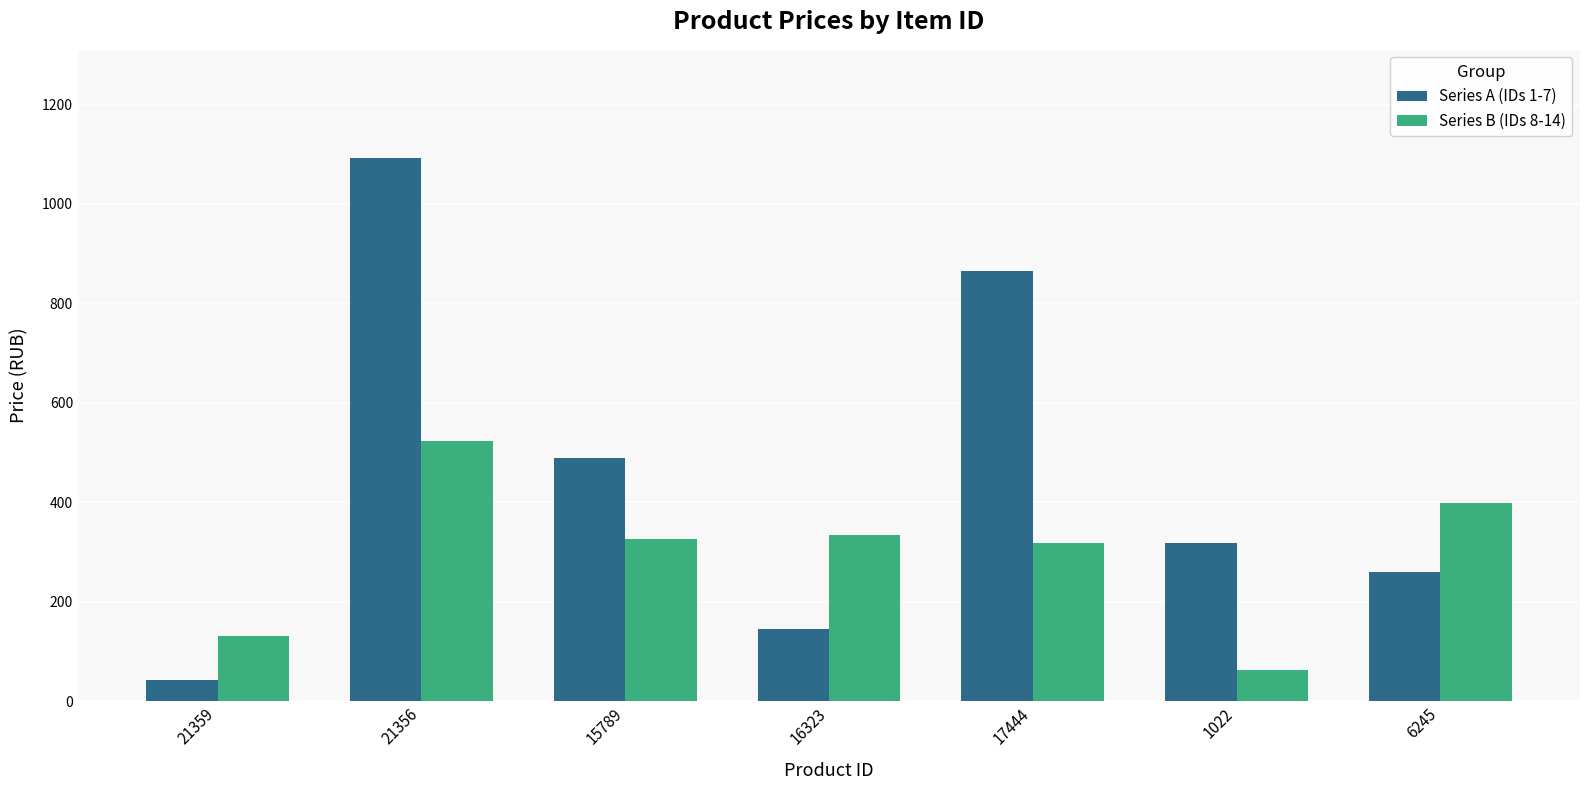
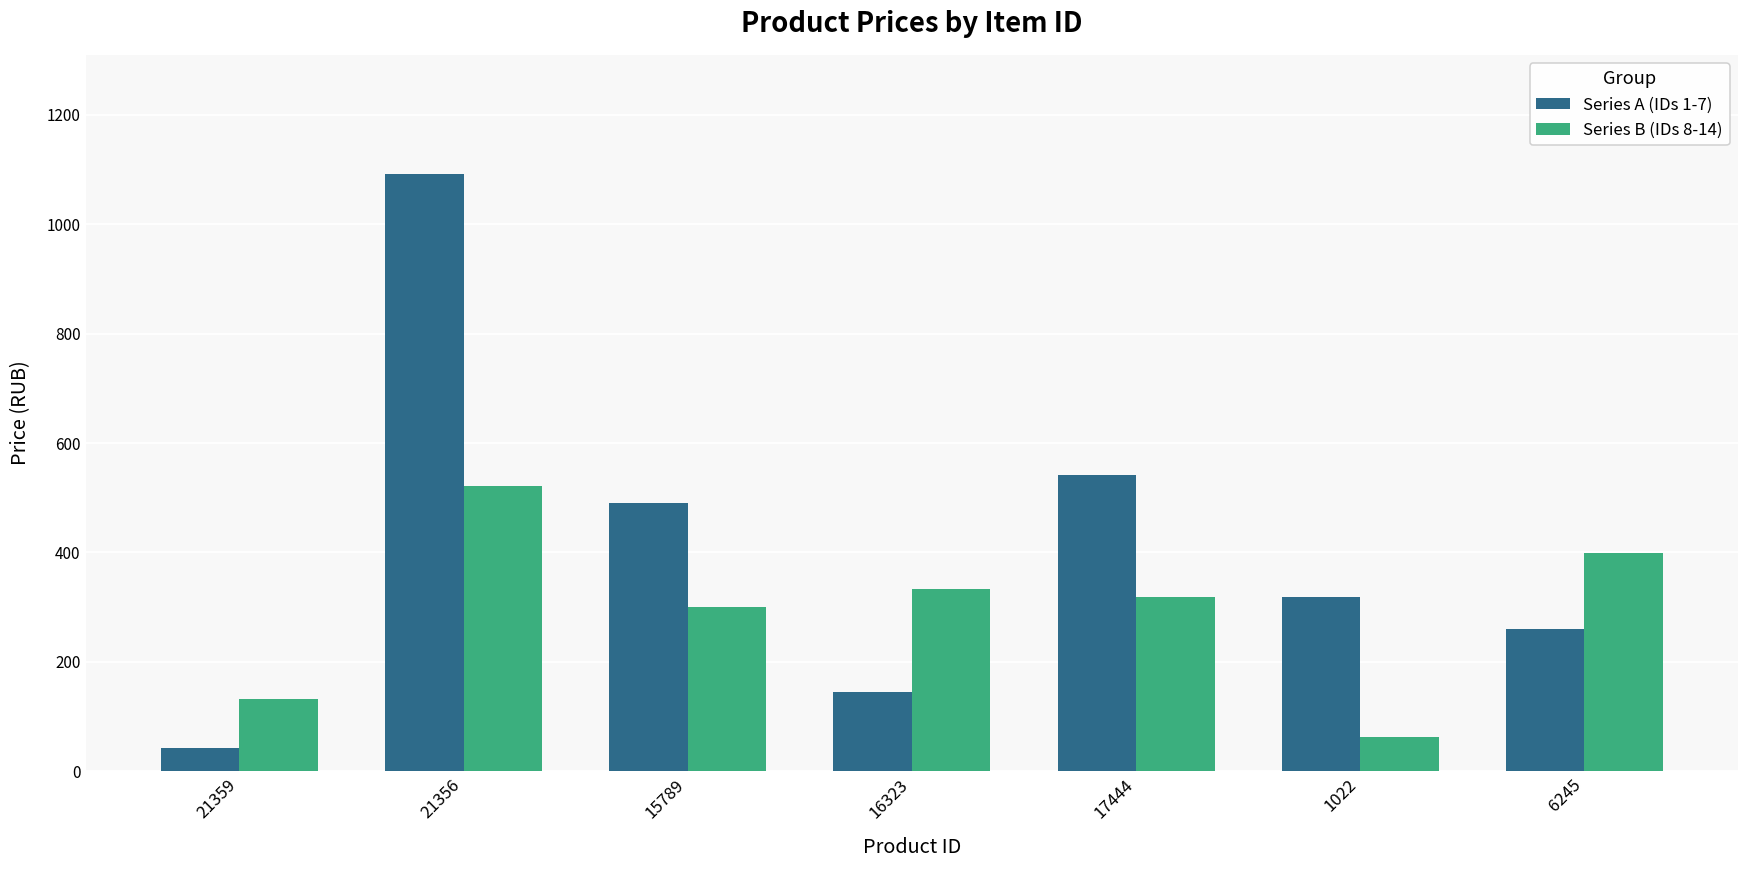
Series B (IDs 8-14), 15789: 330 -> 300
Series A (IDs 1-7), 17444: 870 -> 540
